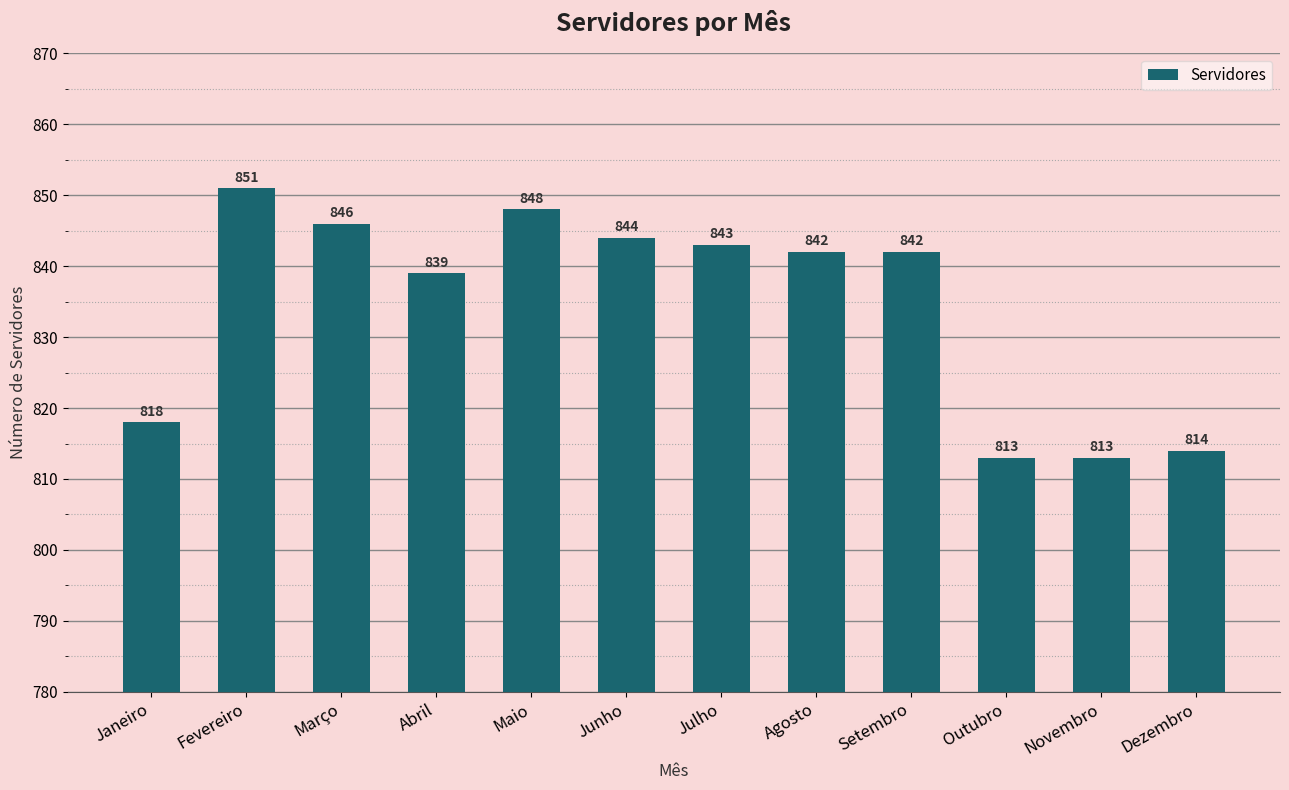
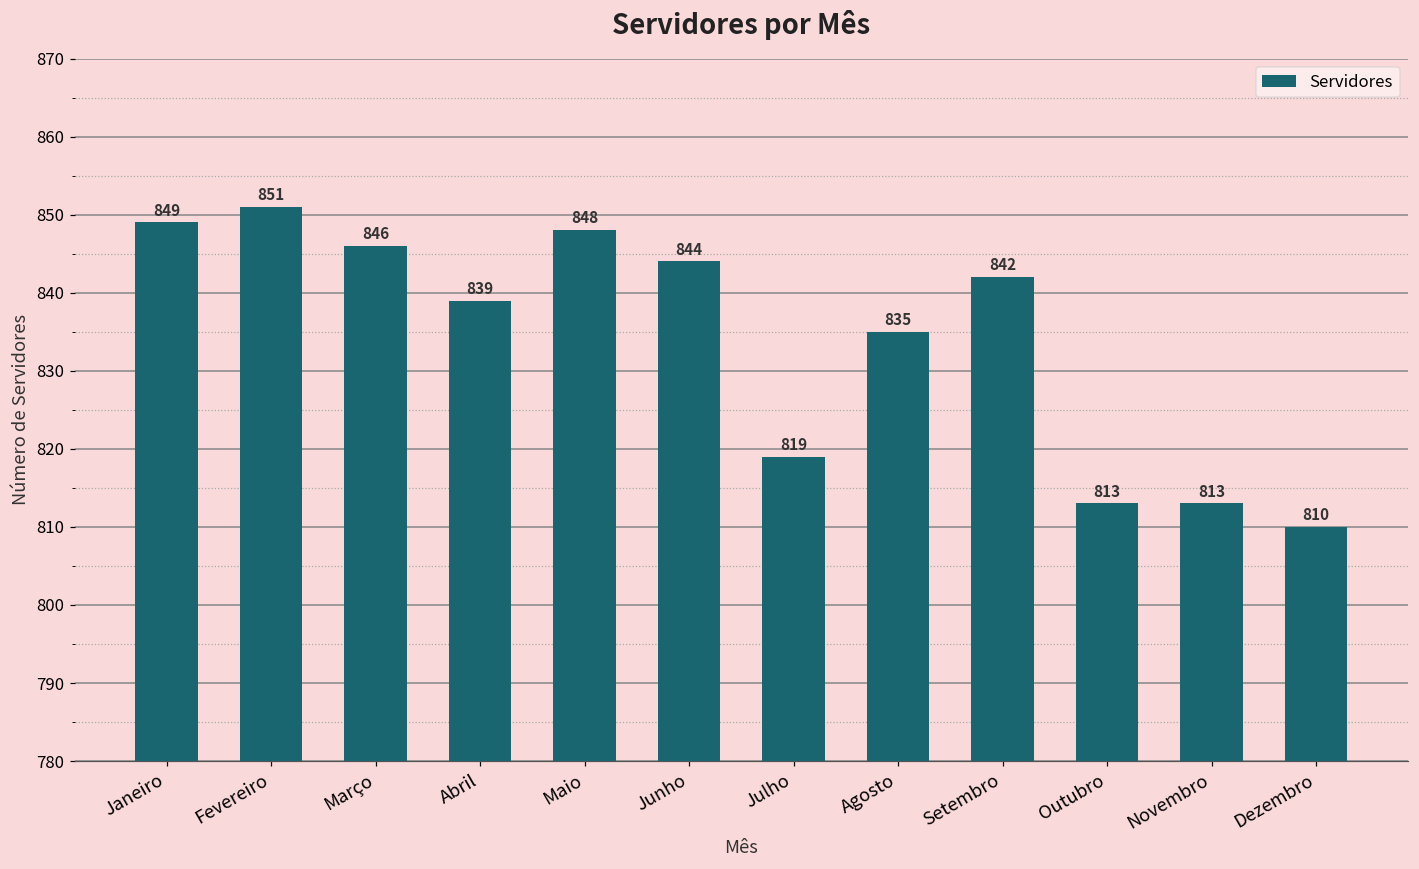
Janeiro: 818 -> 849
Julho: 843 -> 819
Agosto: 842 -> 835
Dezembro: 814 -> 810
